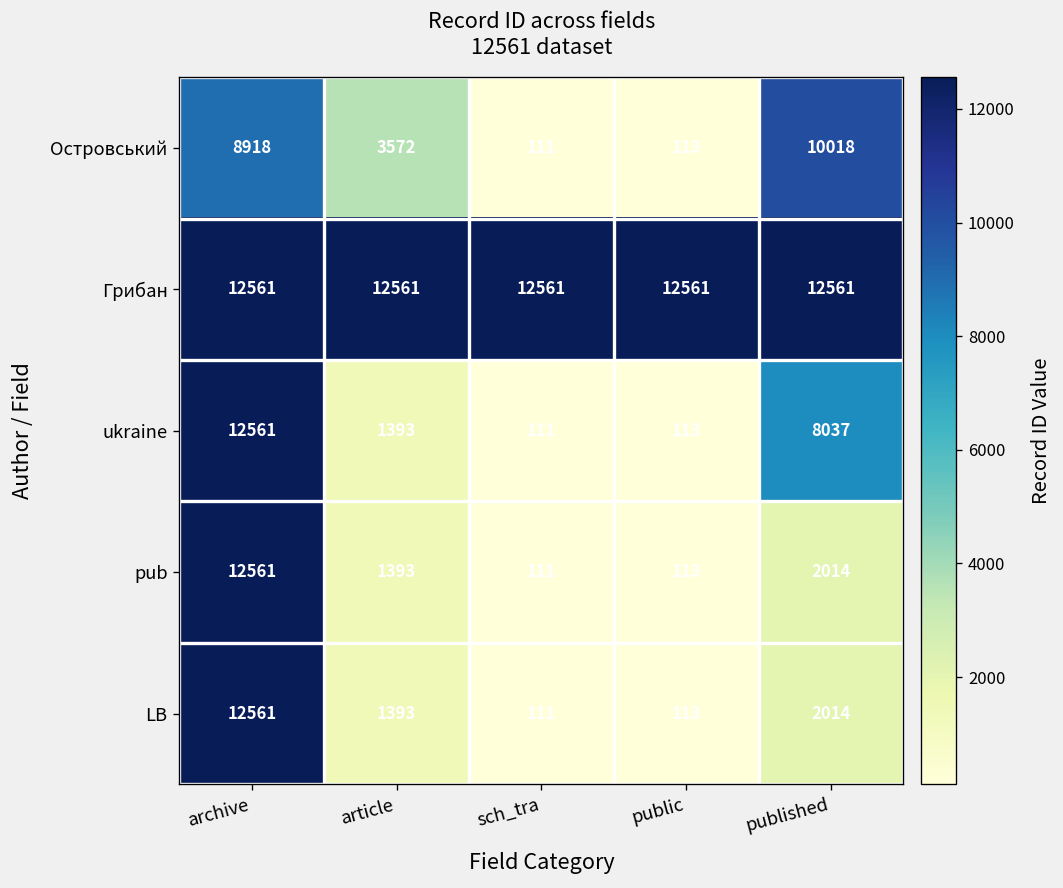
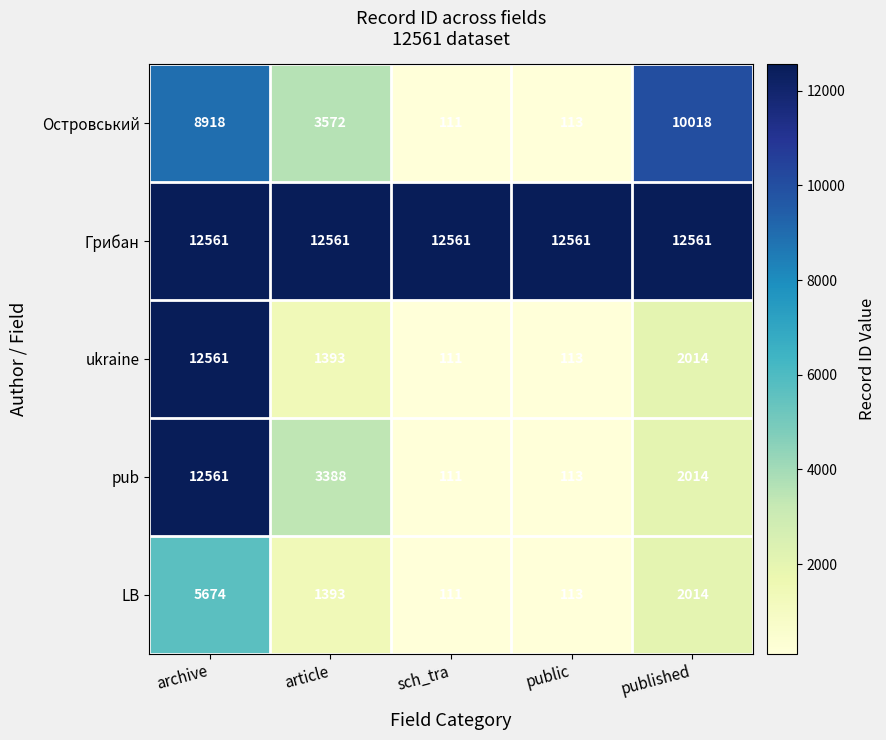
ukraine, published: 8037 -> 2014
pub, article: 1393 -> 3388
LB, archive: 12561 -> 5674
